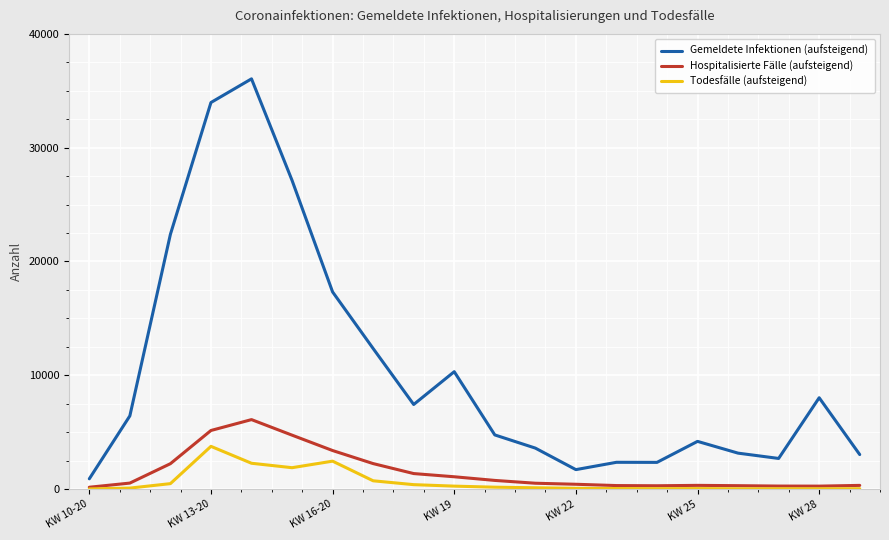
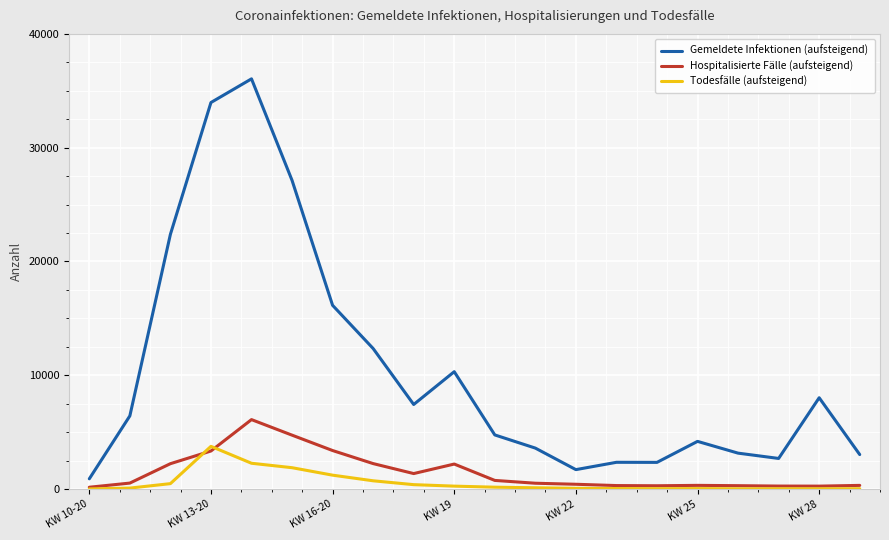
Hospitalisierte Fälle (aufsteigend), KW 13-20: 5100 -> 3300
Gemeldete Infektionen (aufsteigend), KW 16-20: 17300 -> 16100
Todesfälle (aufsteigend), KW 16-20: 2500 -> 1200
Hospitalisierte Fälle (aufsteigend), KW 19: 1100 -> 2200
